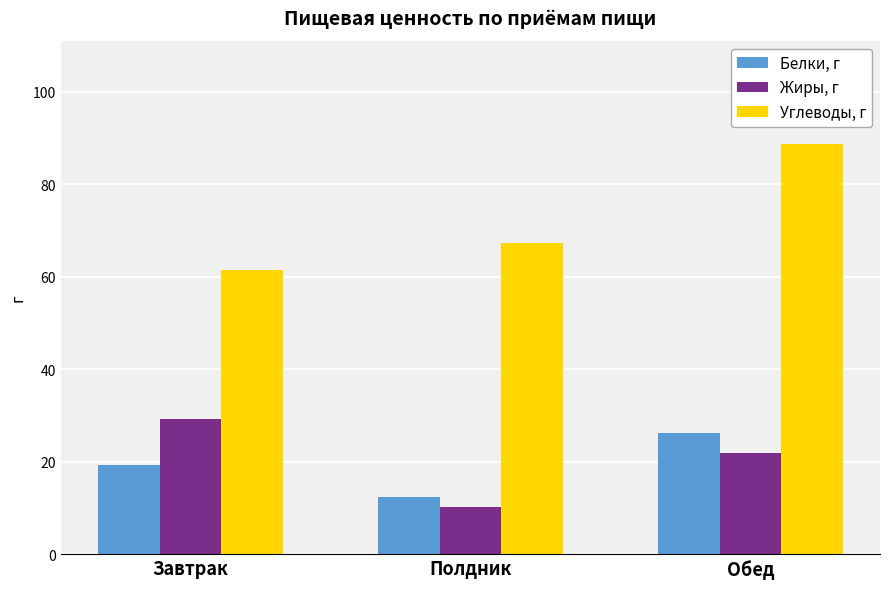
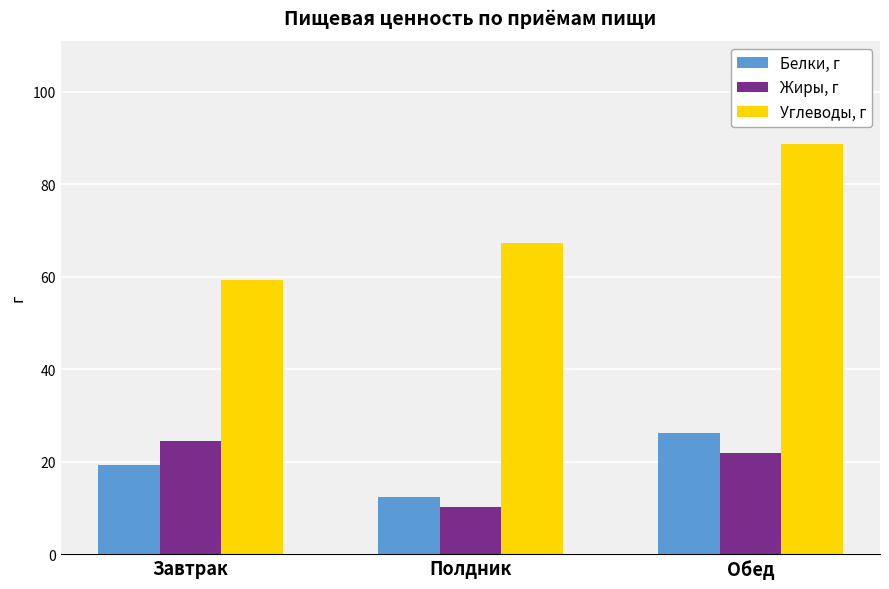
Жиры, г, Завтрак: 29 -> 25
Углеводы, г, Завтрак: 61 -> 59
